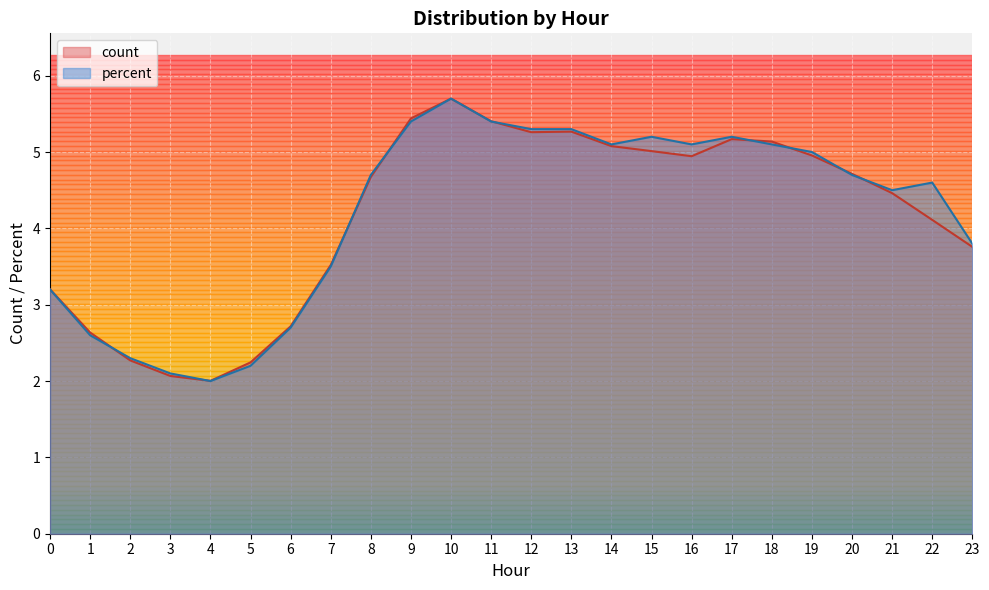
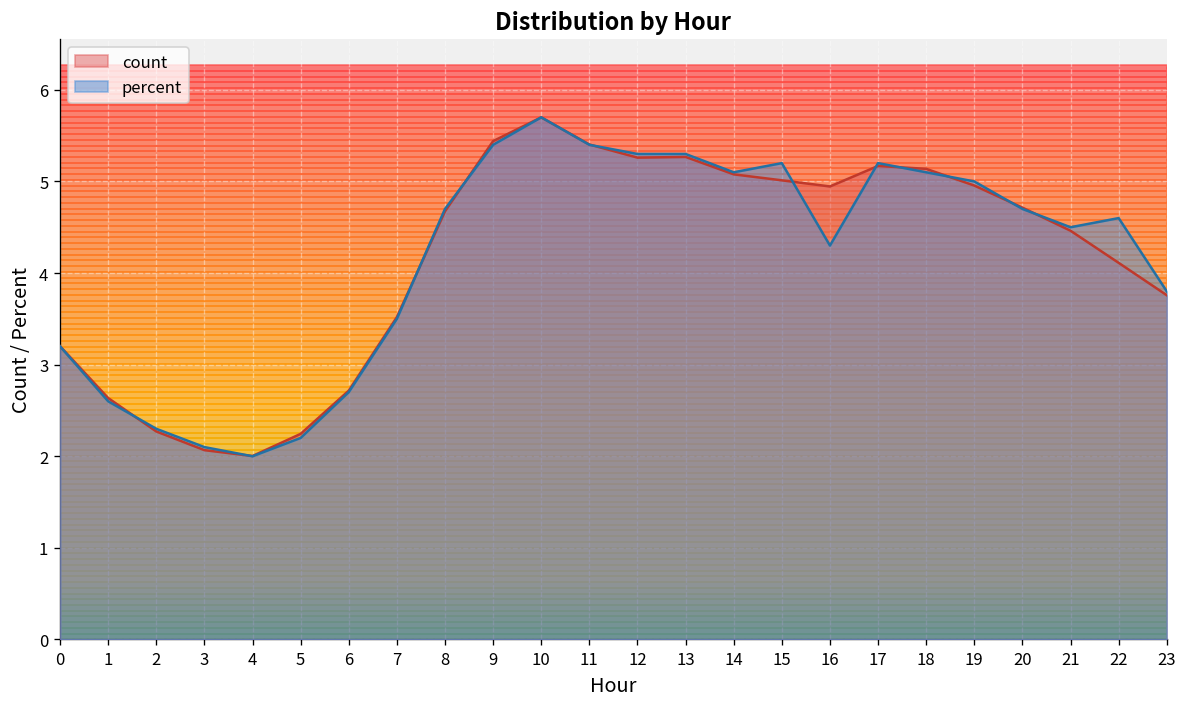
percent, 16: 5.1 -> 4.3
